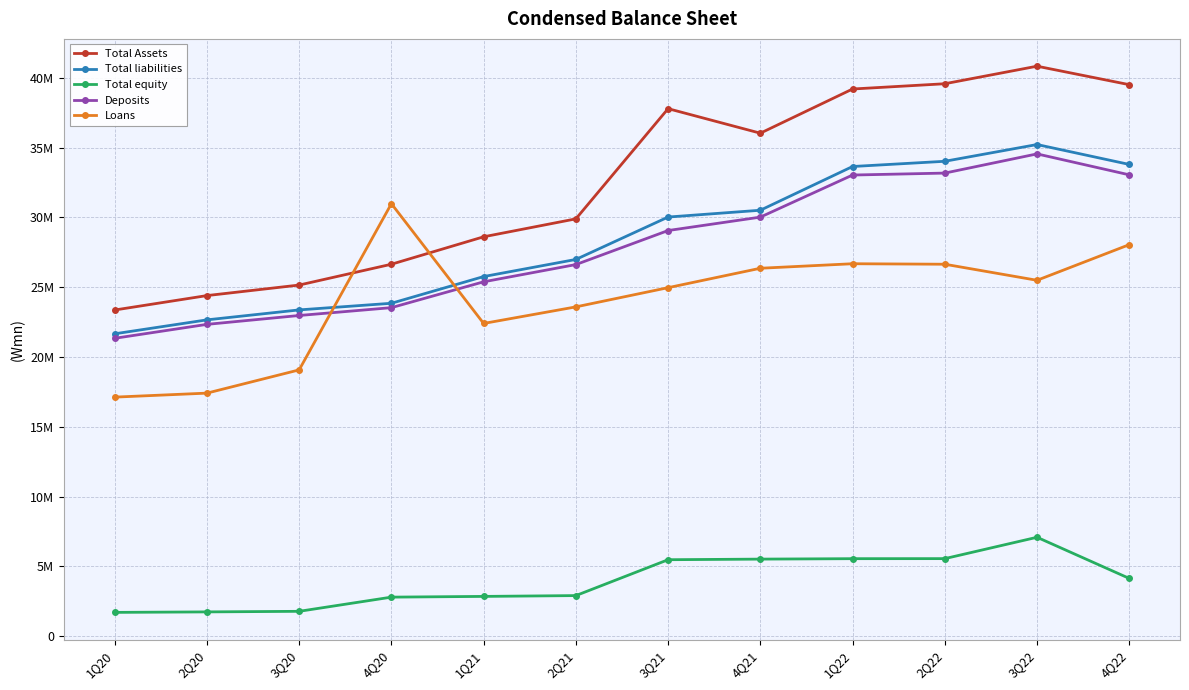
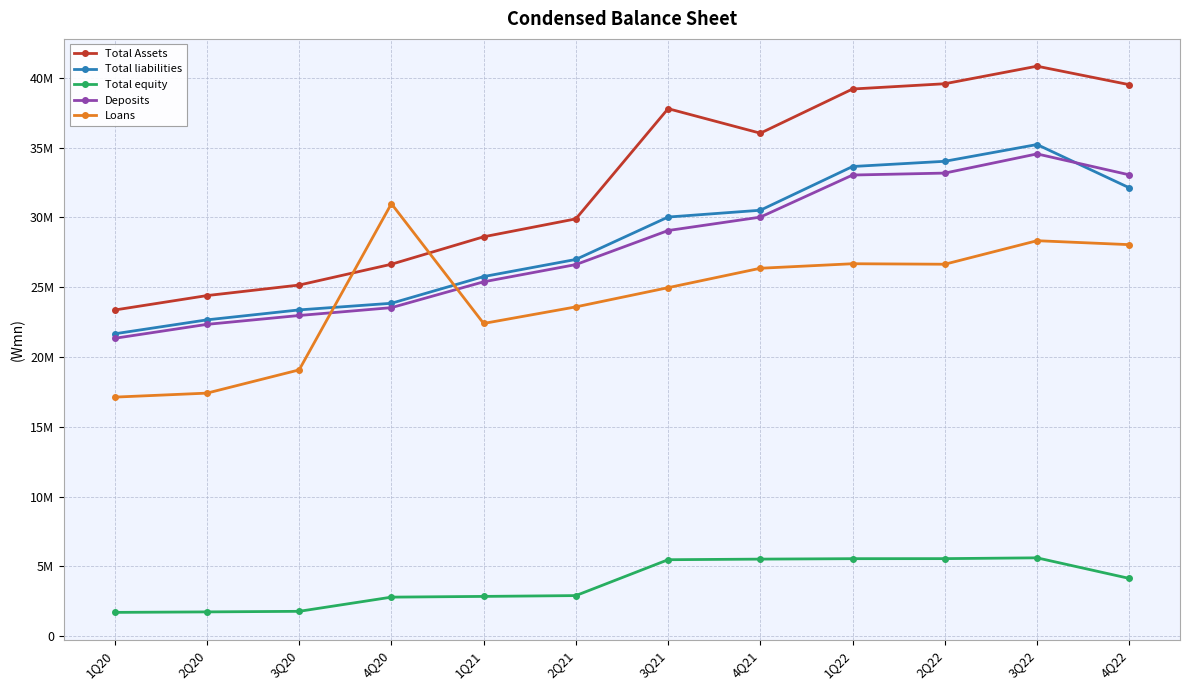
Total equity, 3Q22: 7100000 -> 5600000
Loans, 3Q22: 25500000 -> 28300000
Total liabilities, 4Q22: 33800000 -> 32100000
